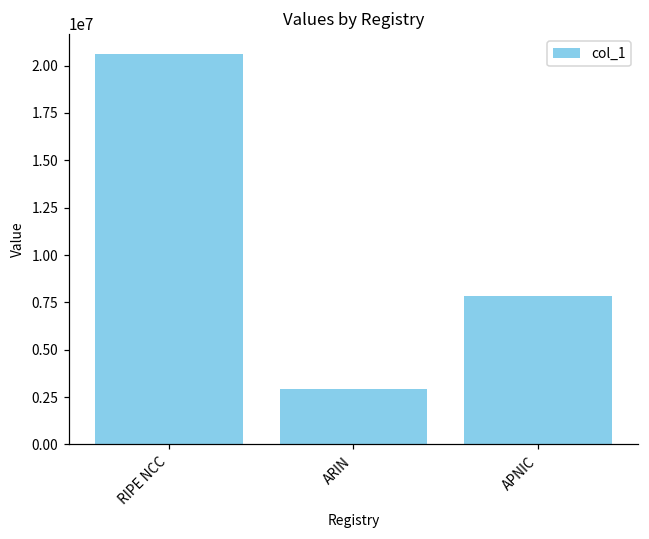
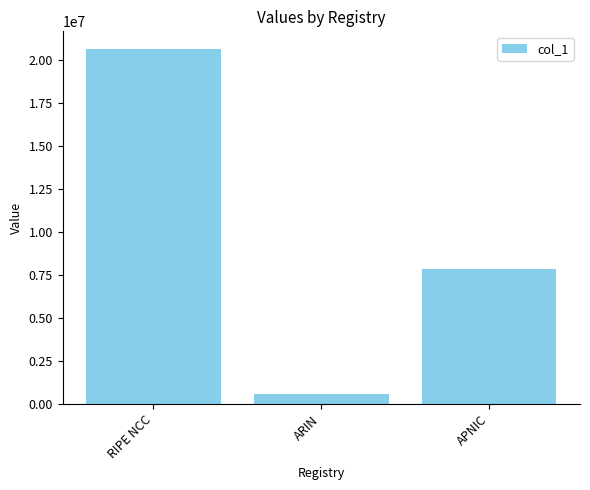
ARIN: 2900000 -> 600000
